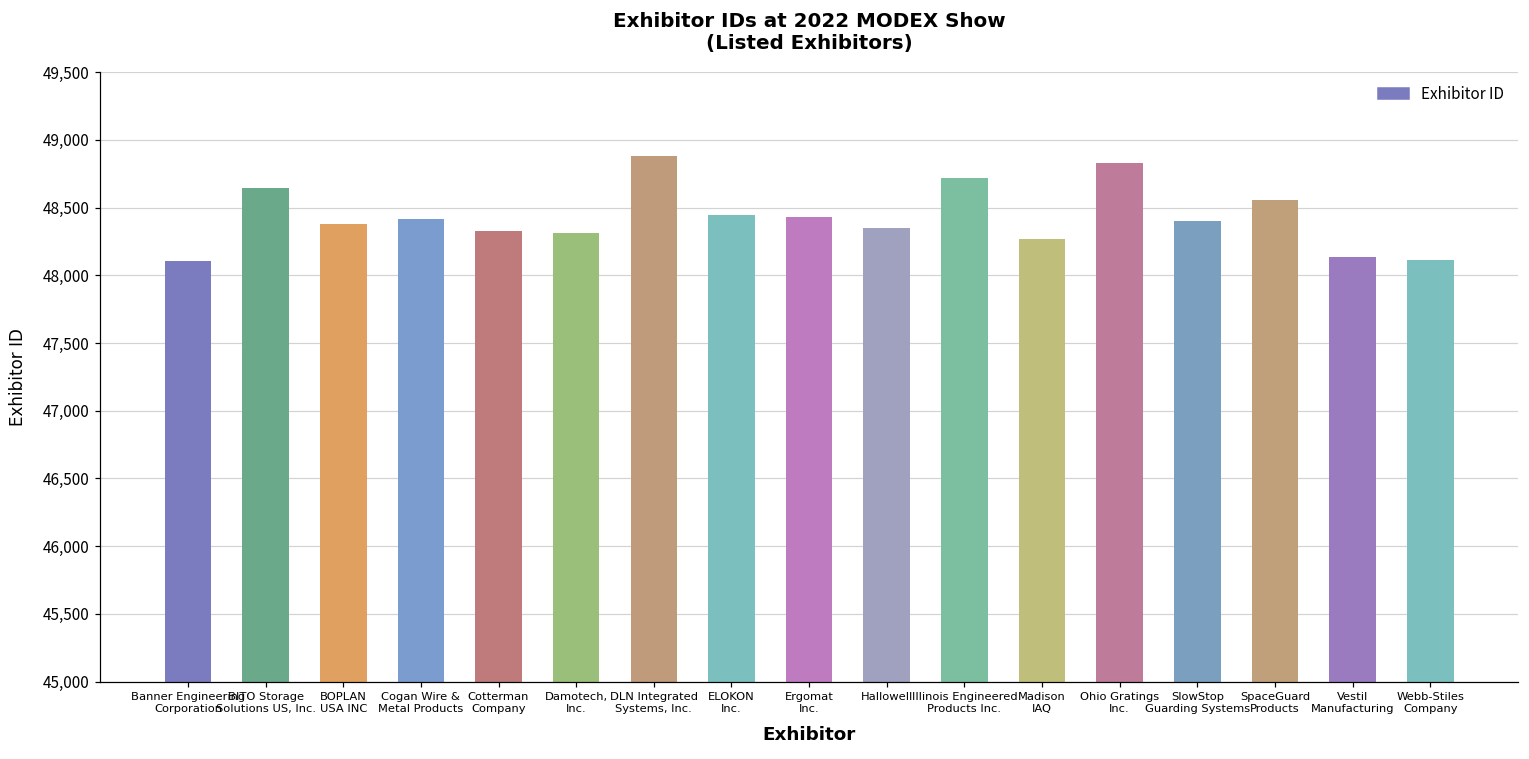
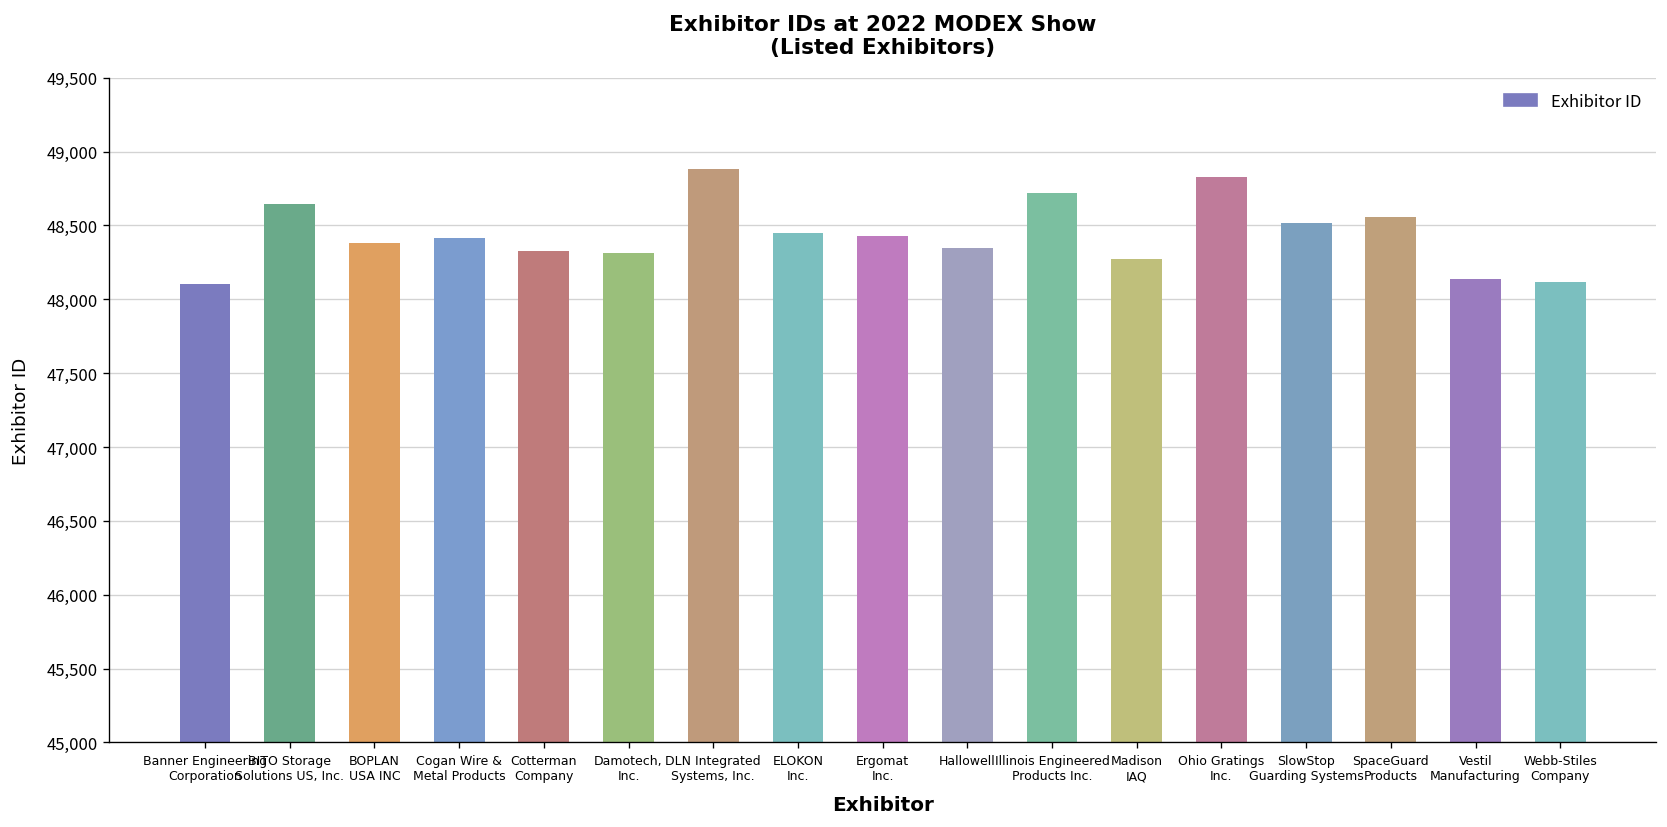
SlowStop Guarding Systems: 48,400 -> 48,510
